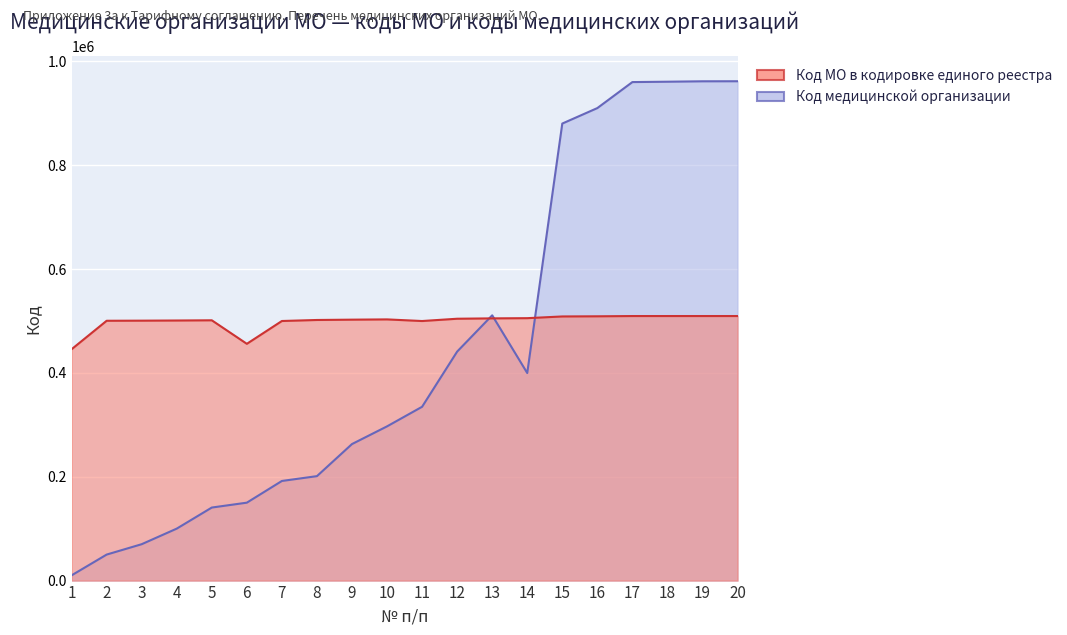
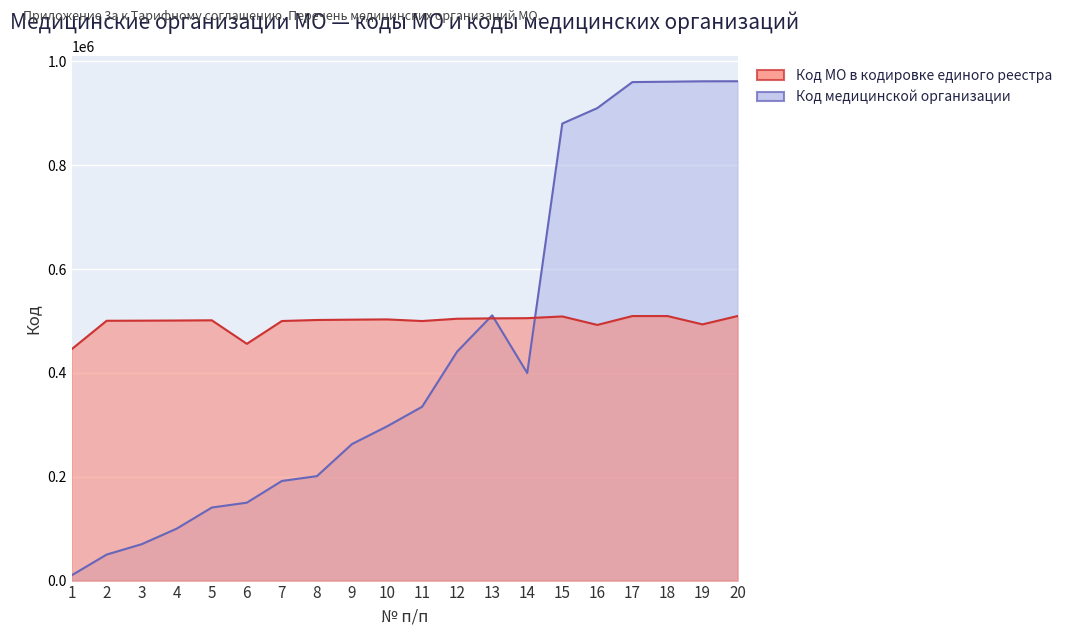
Код МО в кодировке единого реестра, 16: 510000 -> 490000
Код МО в кодировке единого реестра, 19: 510000 -> 490000
